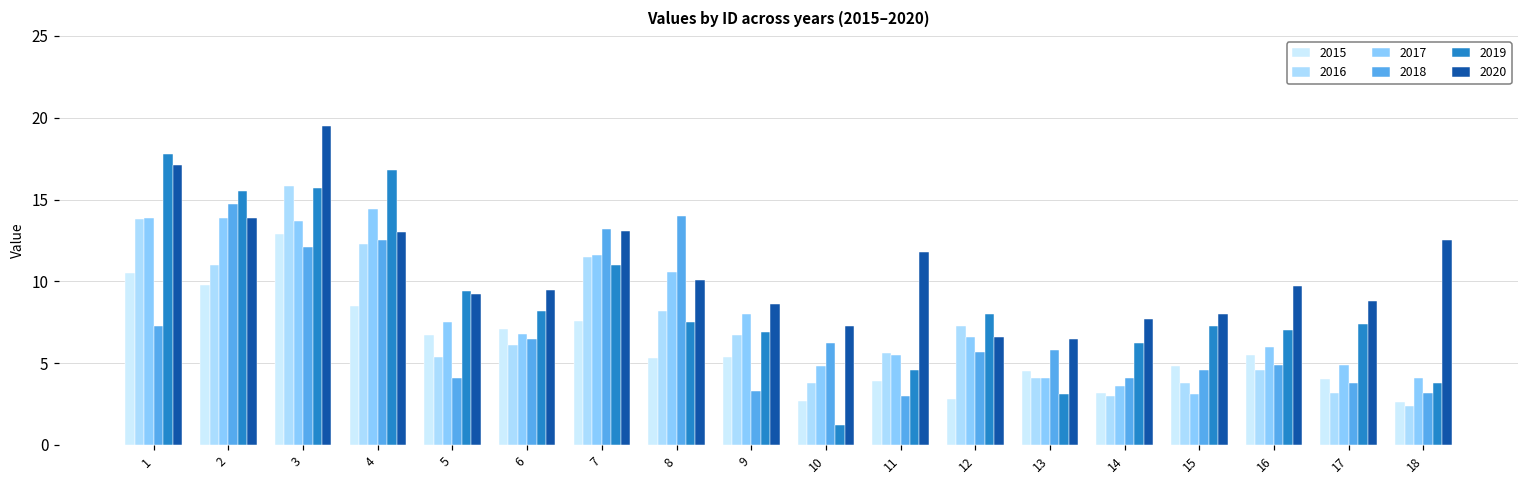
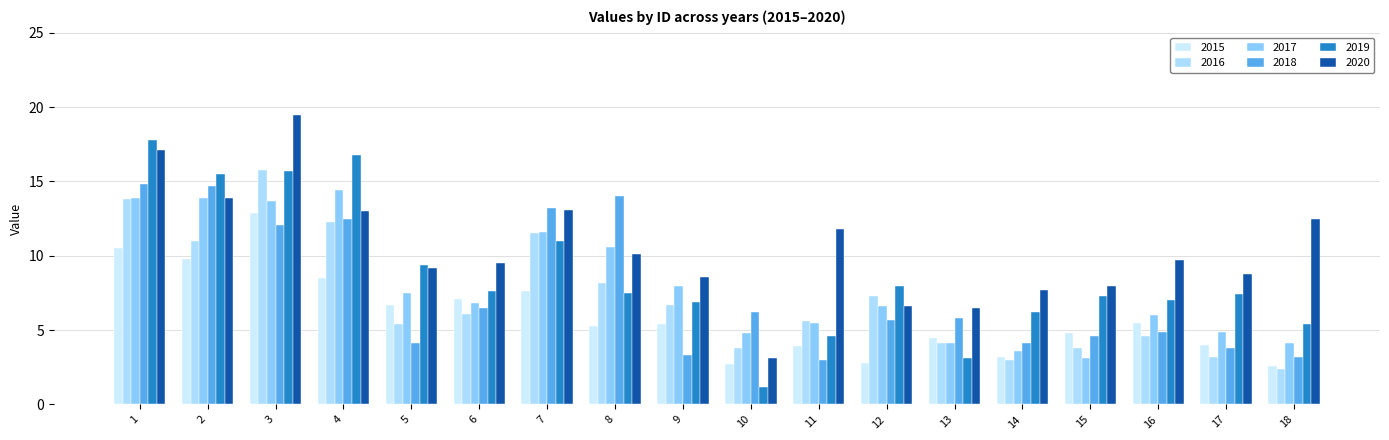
2018, 1: 7.3 -> 14.8
2019, 6: 8.2 -> 7.6
2020, 10: 7.3 -> 3.1
2019, 18: 3.8 -> 5.4
